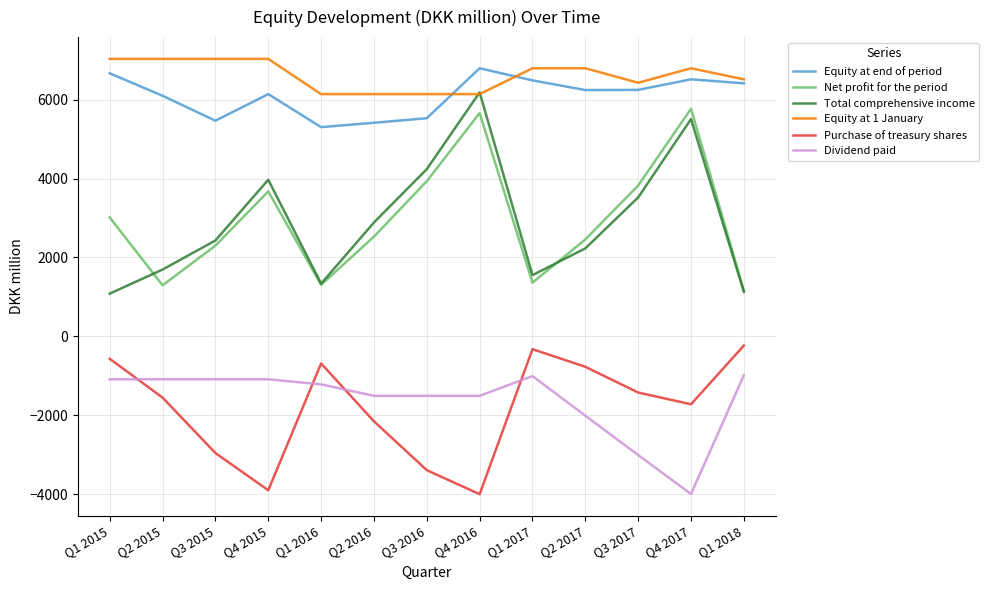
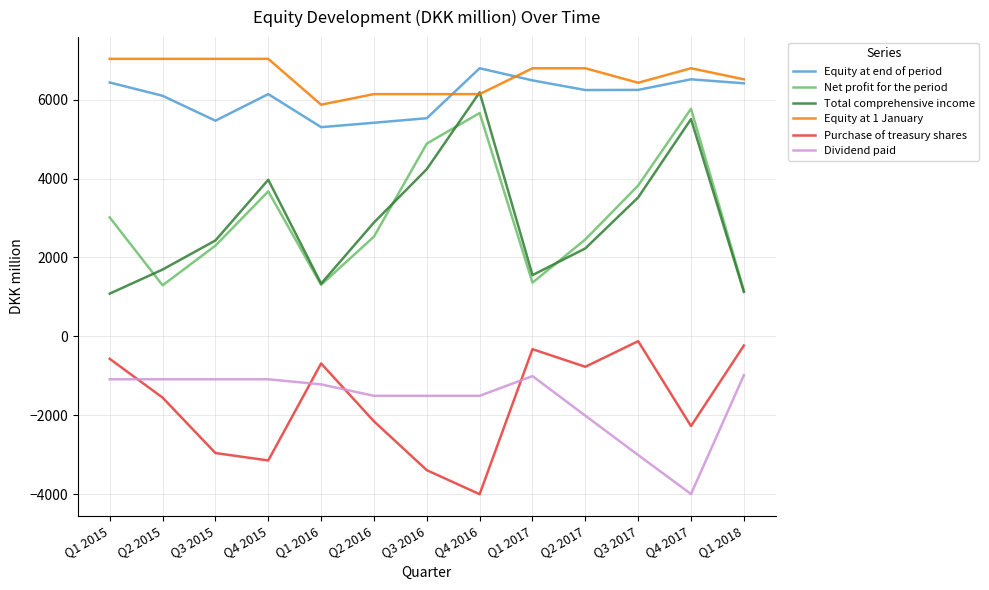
Equity at end of period, Q1 2015: 6700 -> 6400
Purchase of treasury shares, Q4 2015: -3900 -> -3100
Equity at 1 January, Q1 2016: 6100 -> 5900
Net profit for the period, Q3 2016: 3900 -> 4900
Purchase of treasury shares, Q3 2017: -1400 -> -100
Purchase of treasury shares, Q4 2017: -1700 -> -2300
